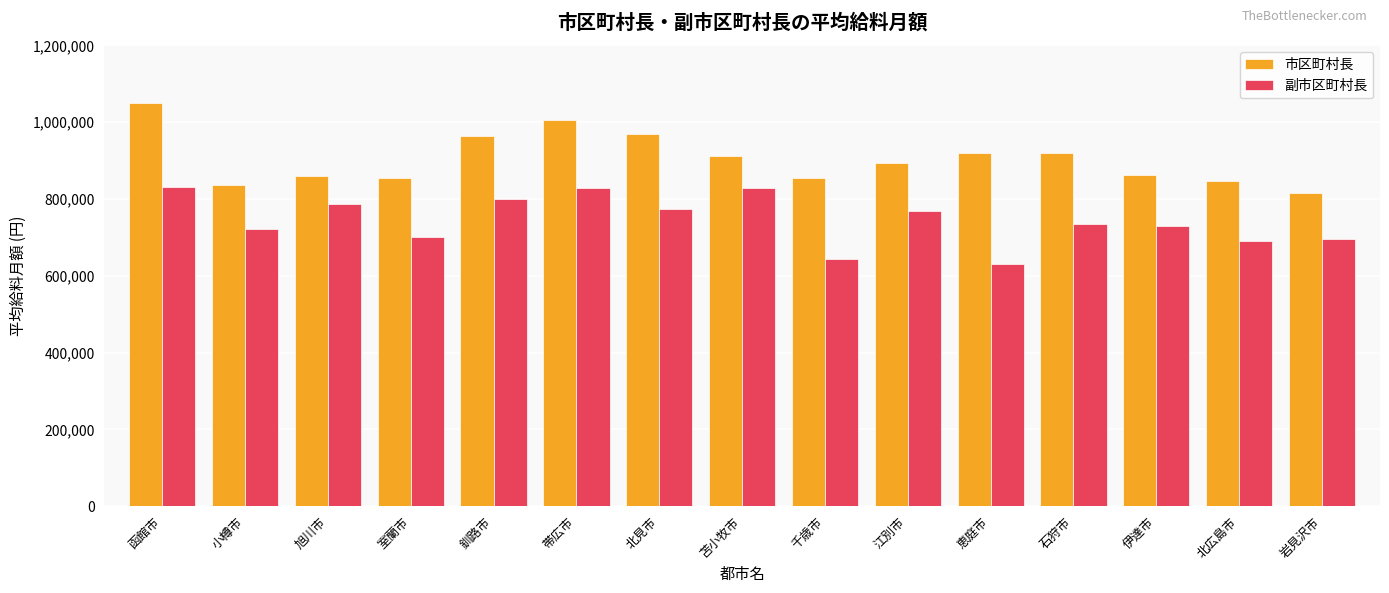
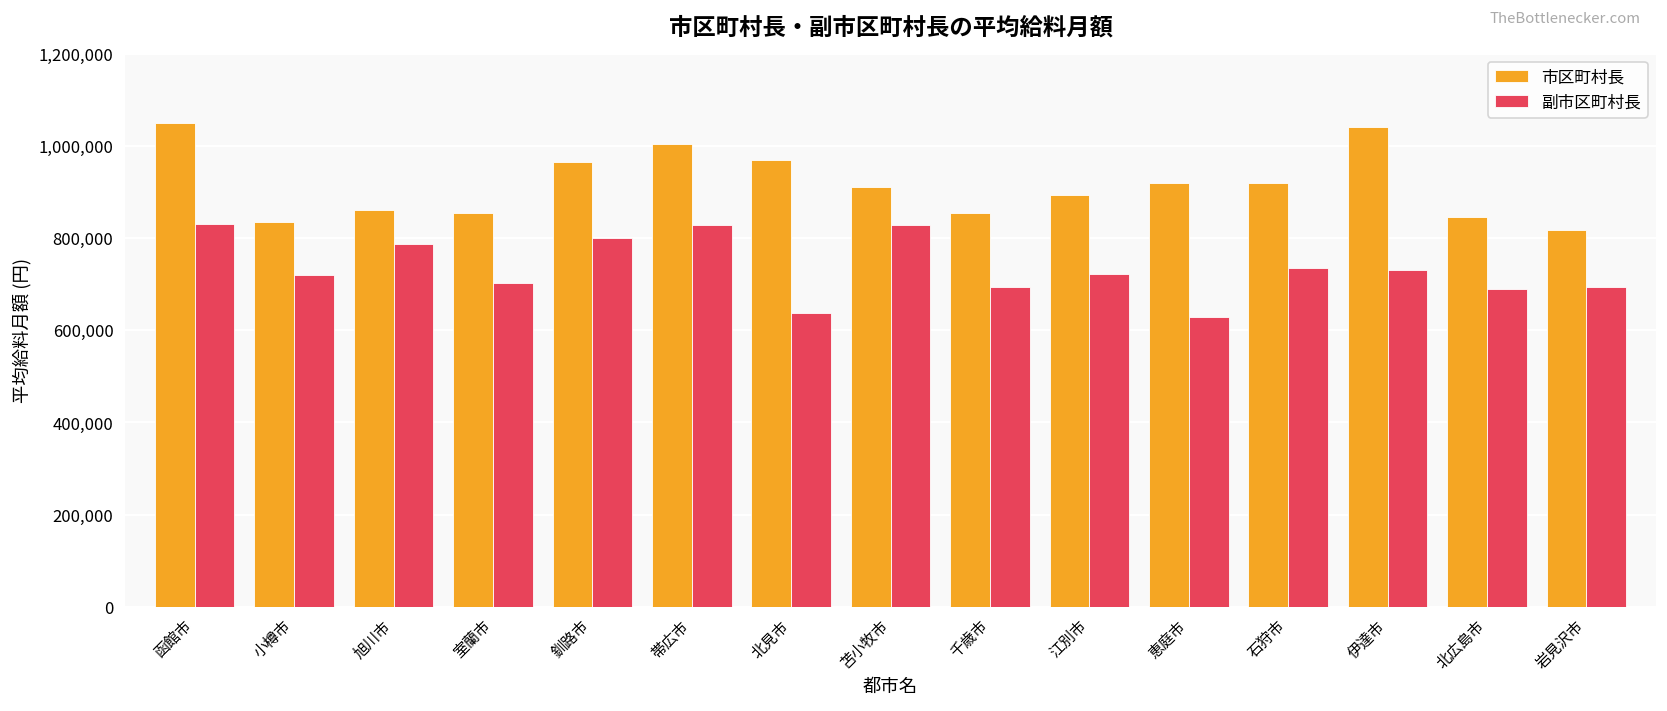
副市区町村長, 北見市: 780,000 -> 640,000
副市区町村長, 千歳市: 640,000 -> 690,000
副市区町村長, 江別市: 770,000 -> 720,000
市区町村長, 伊達市: 860,000 -> 1,040,000
